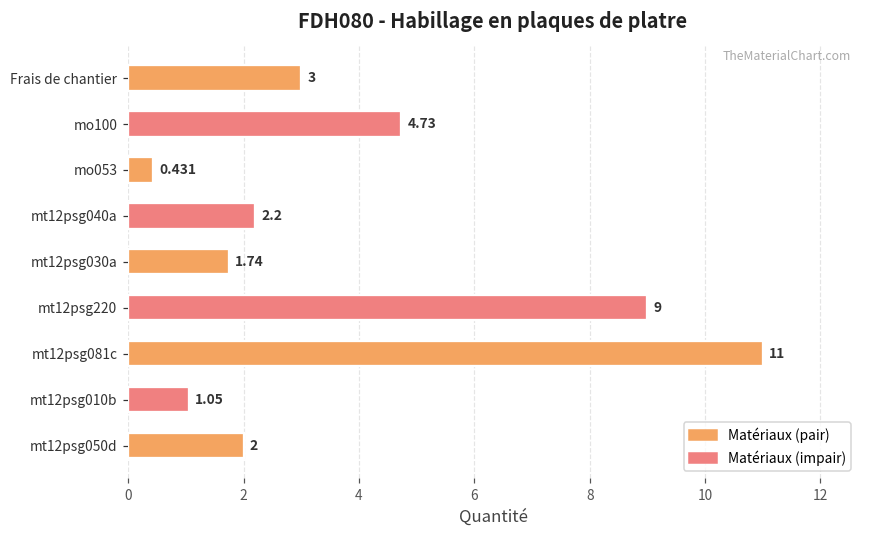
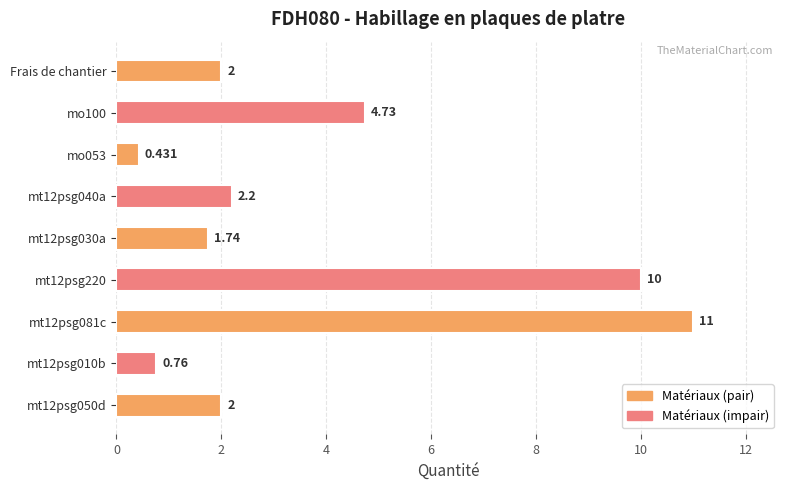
Frais de chantier: 3 -> 2
mt12psg220: 9 -> 10
mt12psg010b: 1.05 -> 0.76
